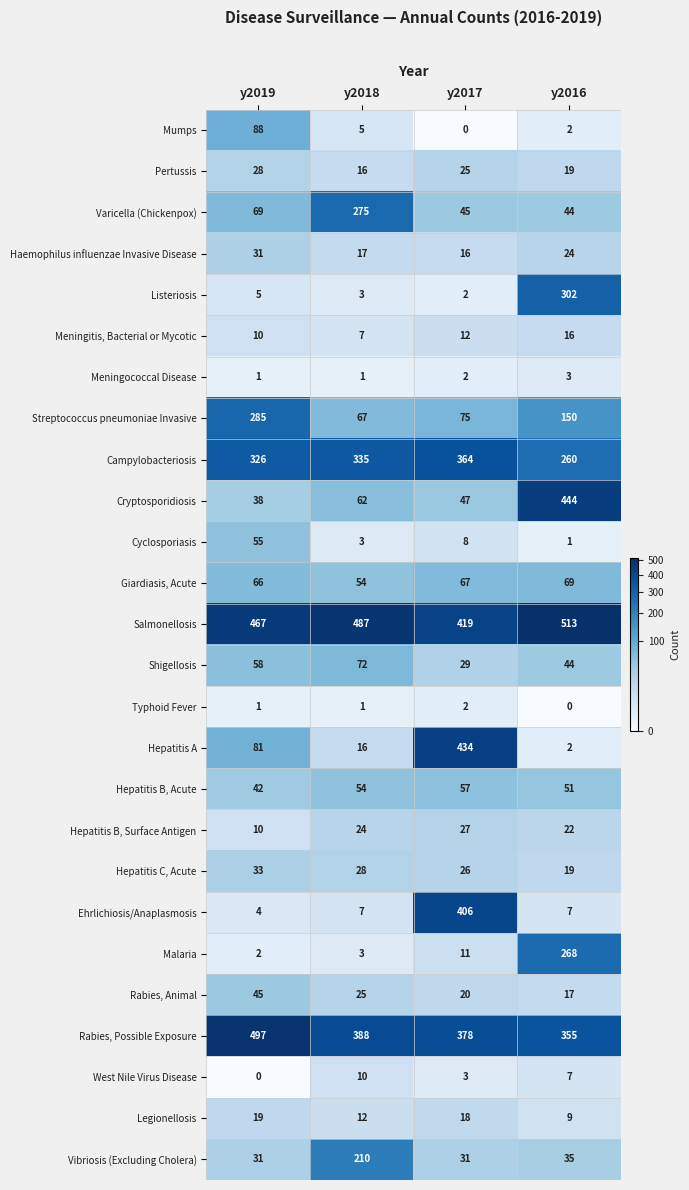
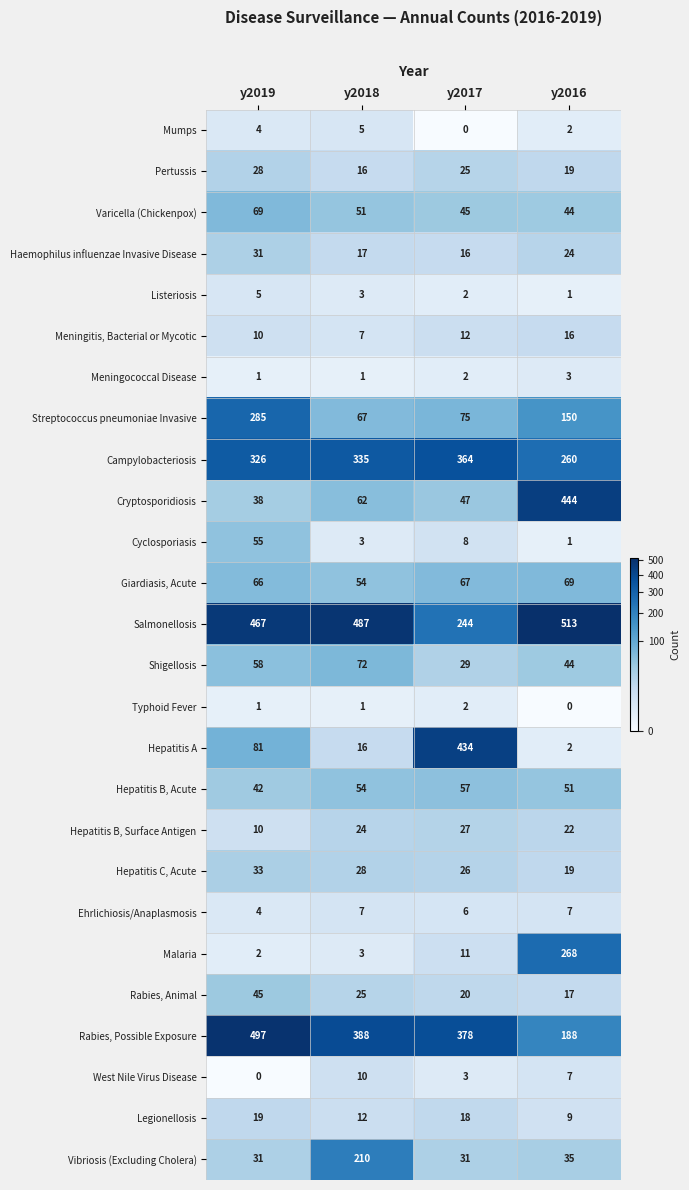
Mumps, y2019: 88 -> 4
Varicella (Chickenpox), y2018: 275 -> 51
Listeriosis, y2016: 302 -> 1
Salmonellosis, y2017: 419 -> 244
Ehrlichiosis/Anaplasmosis, y2017: 406 -> 6
Rabies, Possible Exposure, y2016: 355 -> 188
